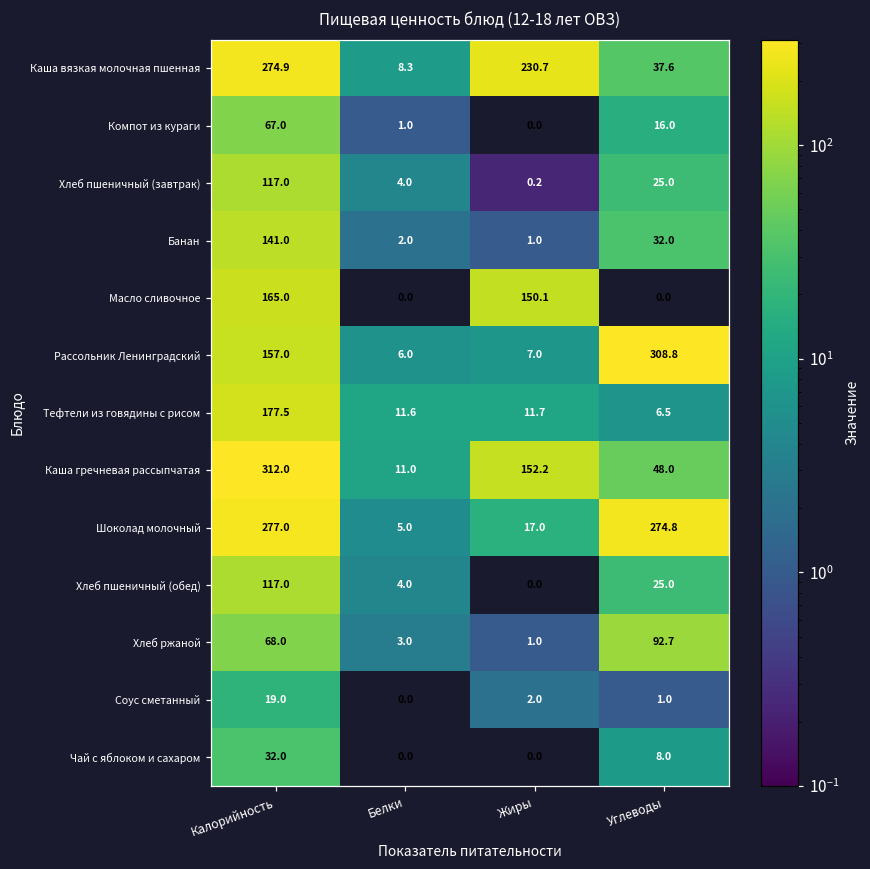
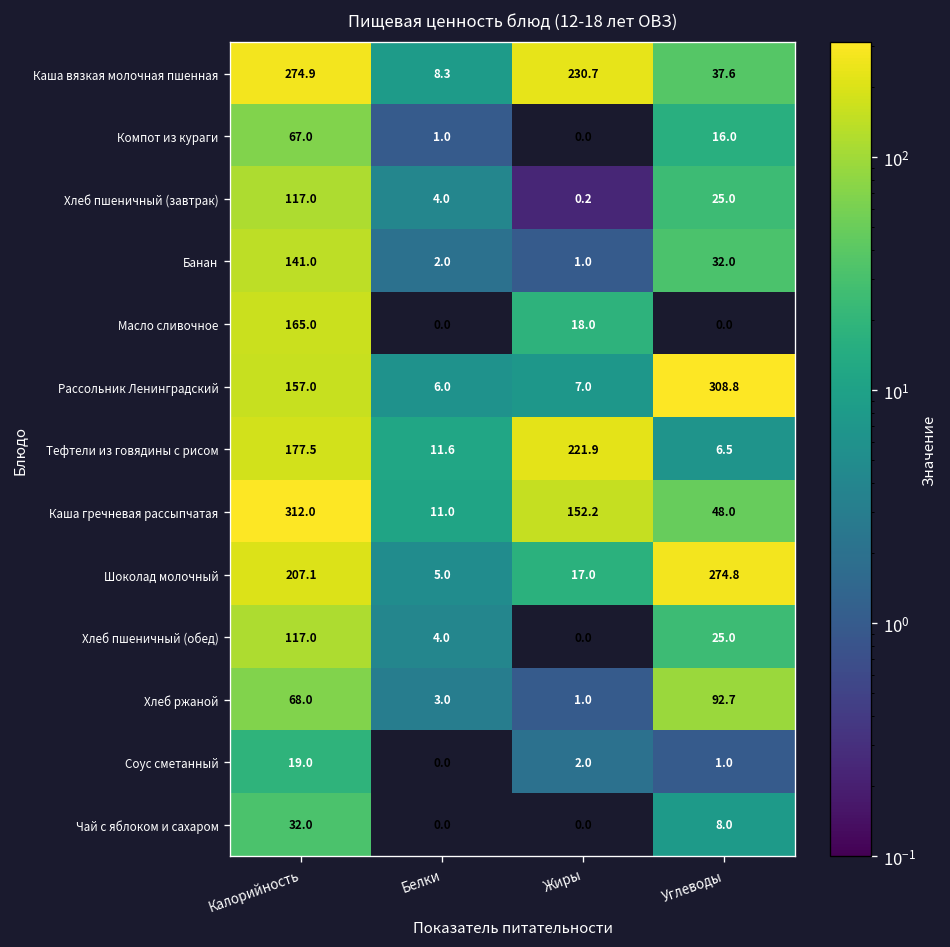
Масло сливочное, Жиры: 150.1 -> 18.0
Тефтели из говядины с рисом, Жиры: 11.7 -> 221.9
Шоколад молочный, Калорийность: 277.0 -> 207.1
